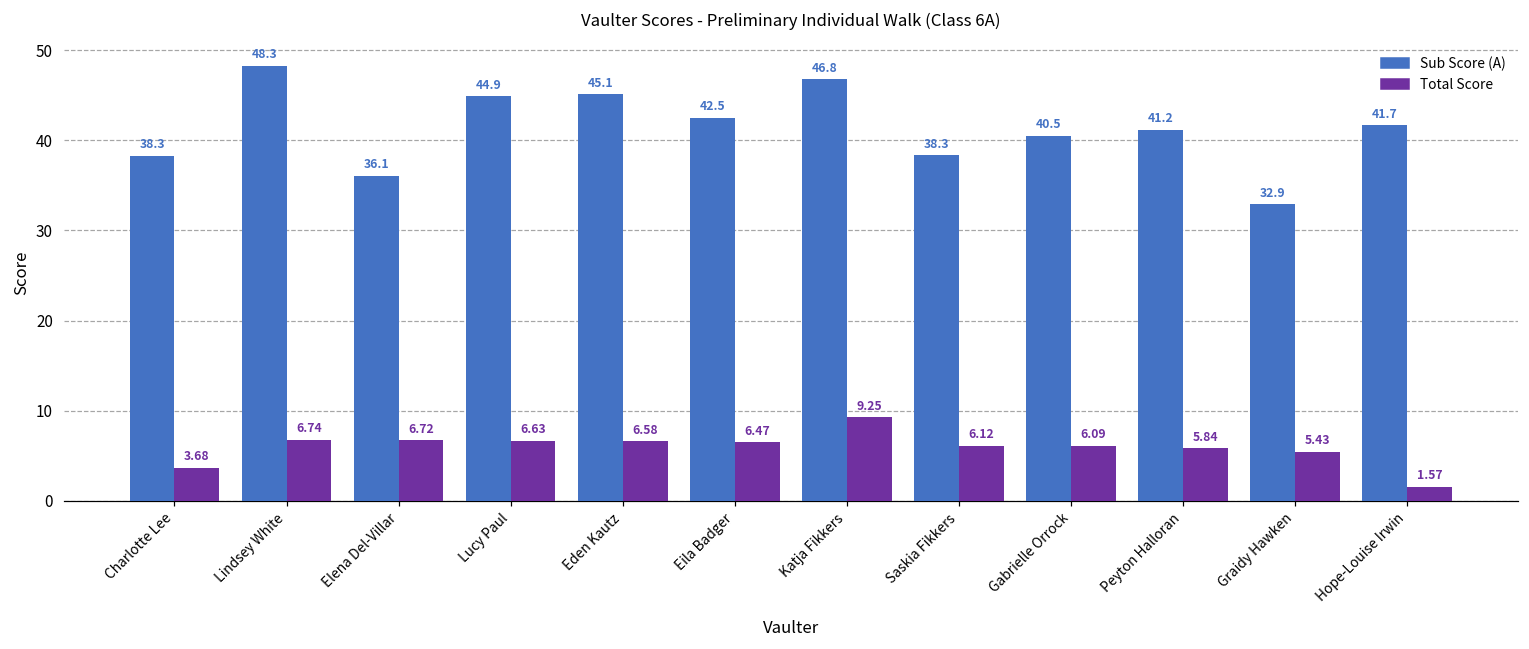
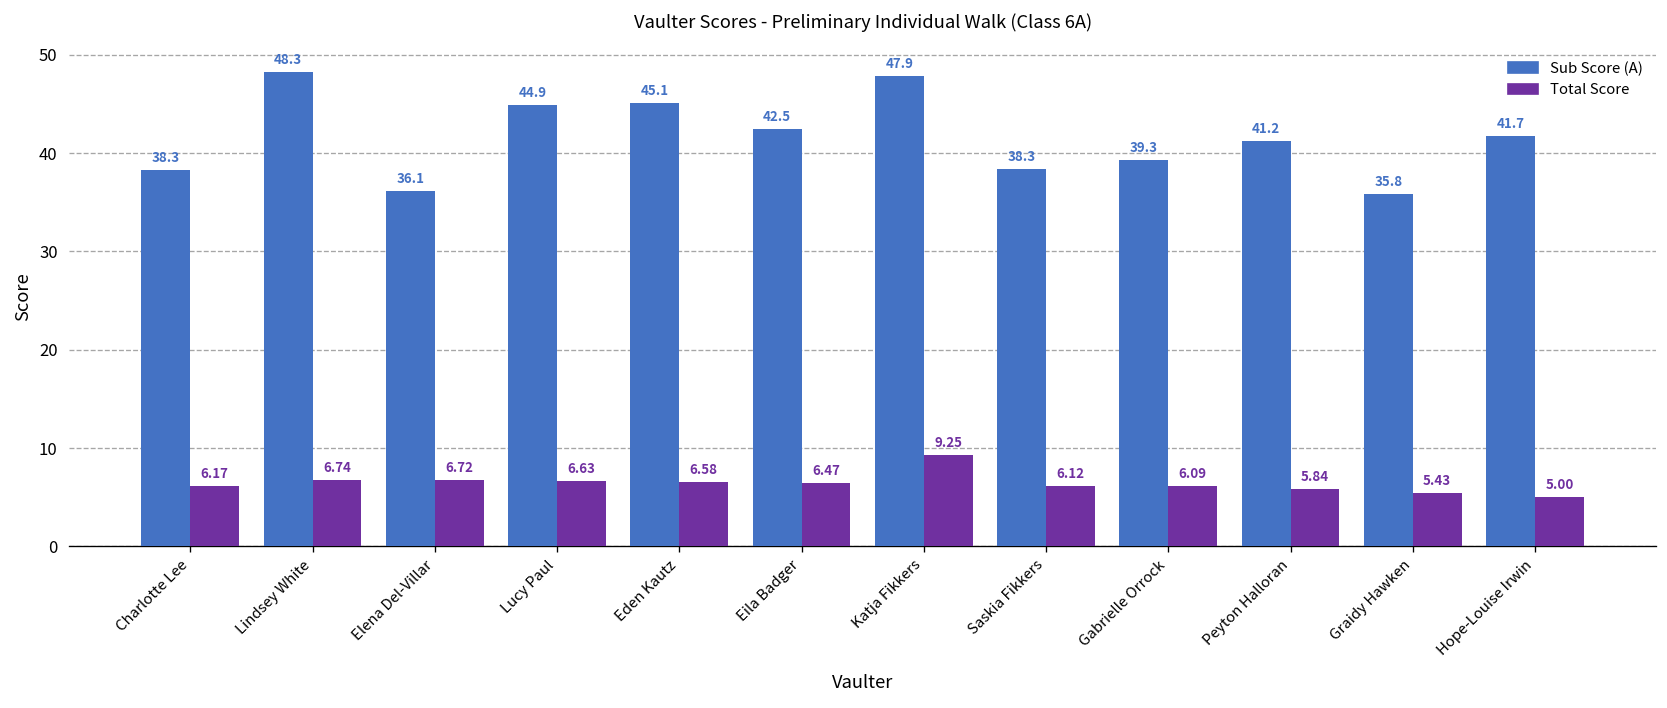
Total Score, Charlotte Lee: 3.68 -> 6.17
Sub Score (A), Katja Fikkers: 46.8 -> 47.9
Sub Score (A), Gabrielle Orrock: 40.5 -> 39.3
Sub Score (A), Graidy Hawken: 32.9 -> 35.8
Total Score, Hope-Louise Irwin: 1.57 -> 5.00
